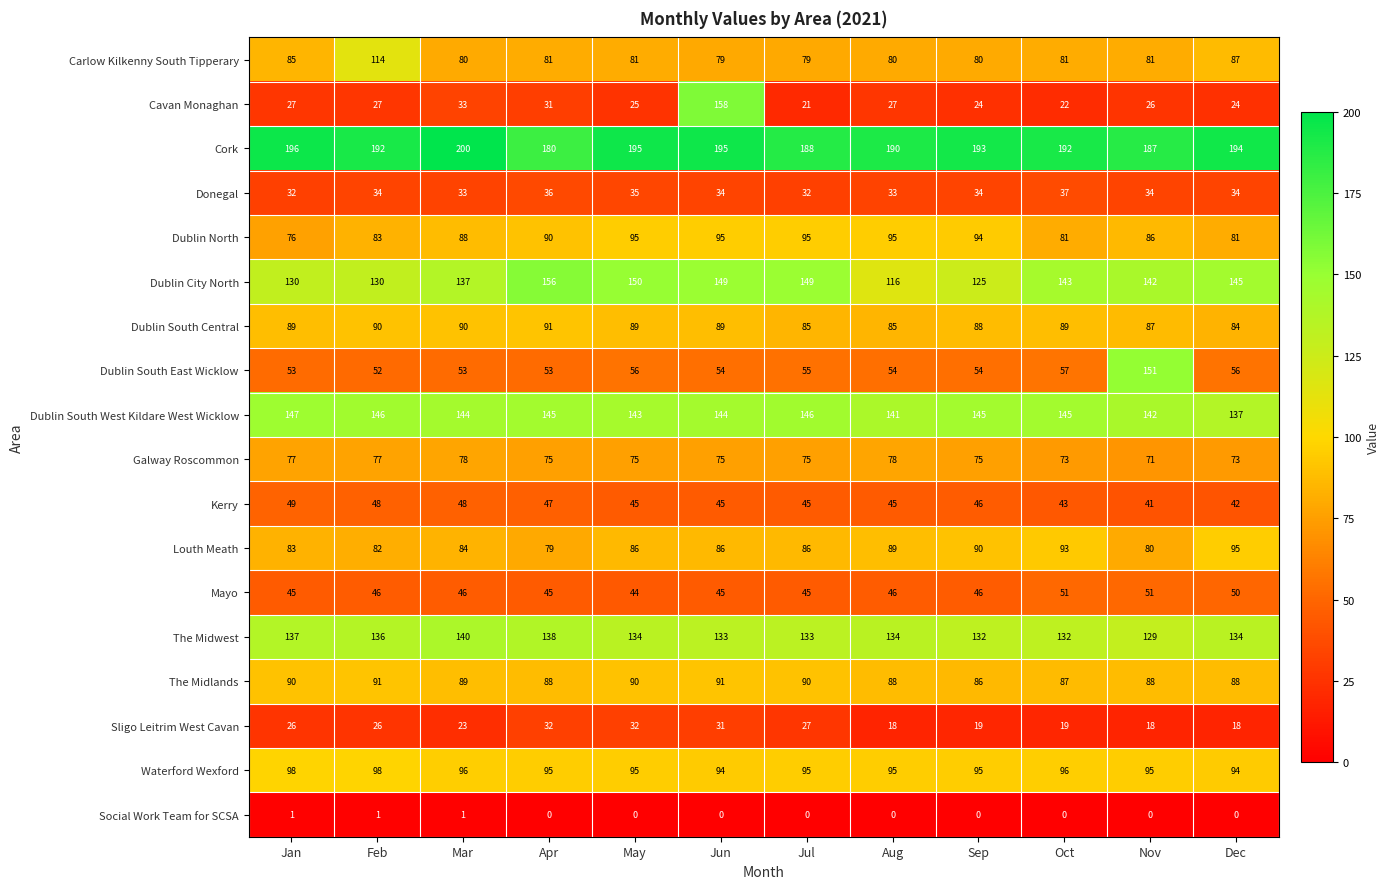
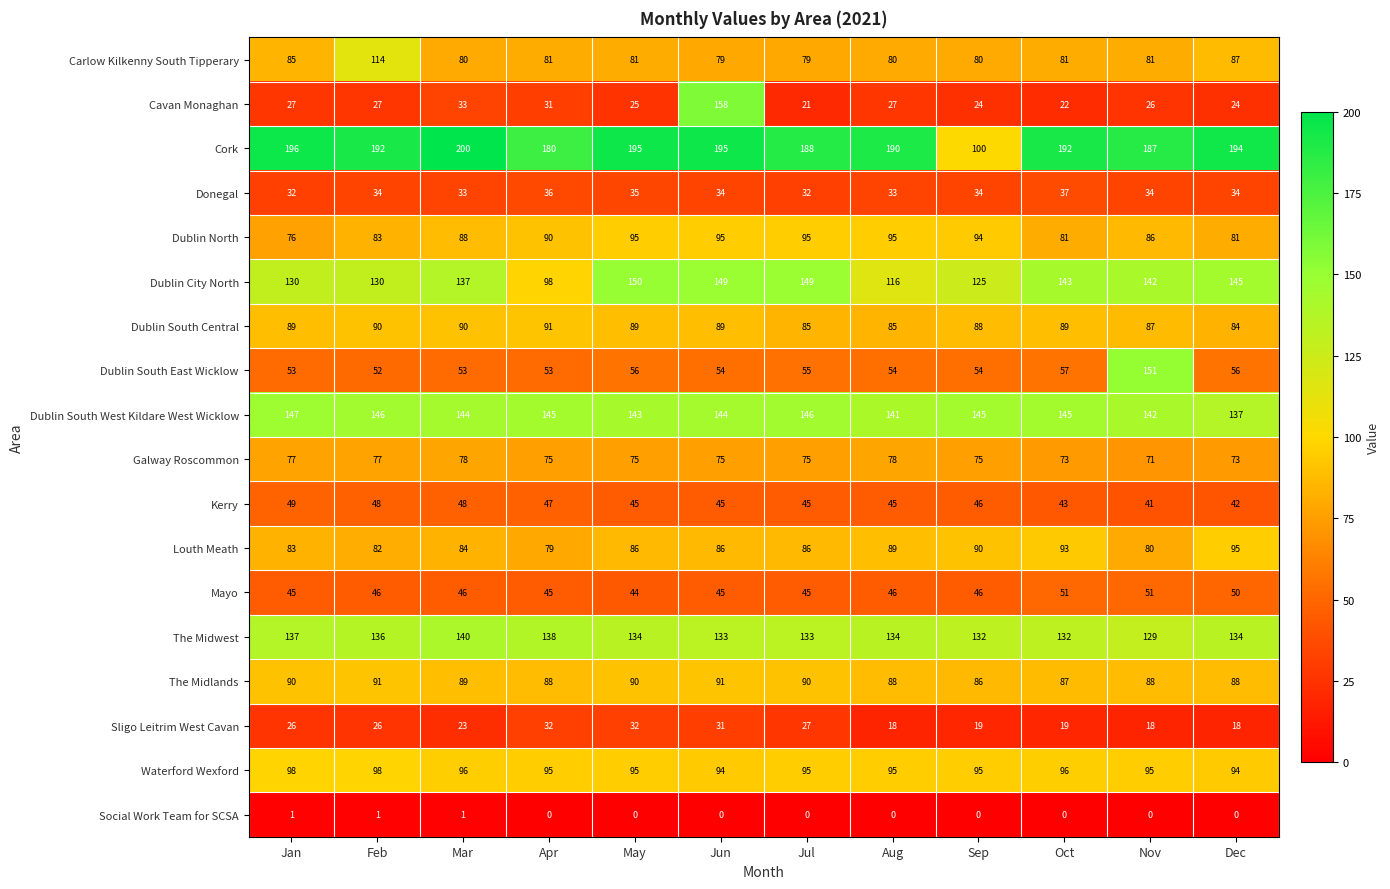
Cork, Sep: 193 -> 100
Dublin City North, Apr: 156 -> 98
